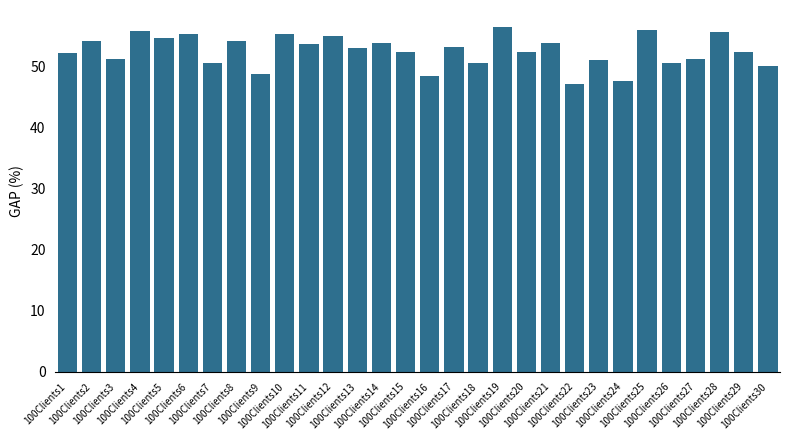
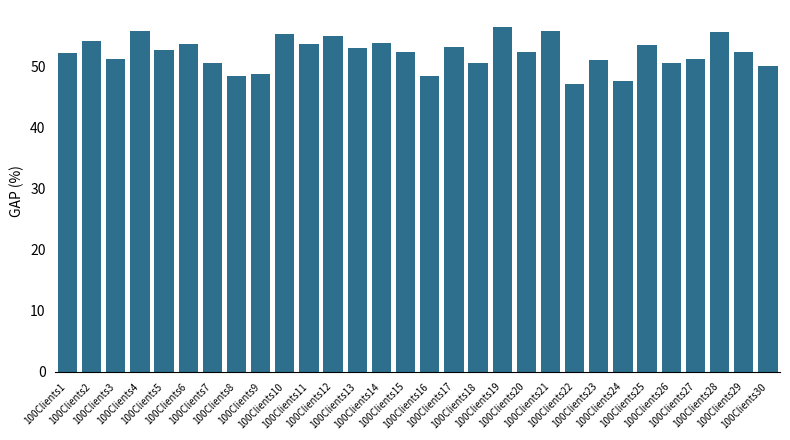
100Clients5: 55 -> 53
100Clients6: 55 -> 54
100Clients8: 54 -> 48
100Clients21: 54 -> 56
100Clients25: 56 -> 53
